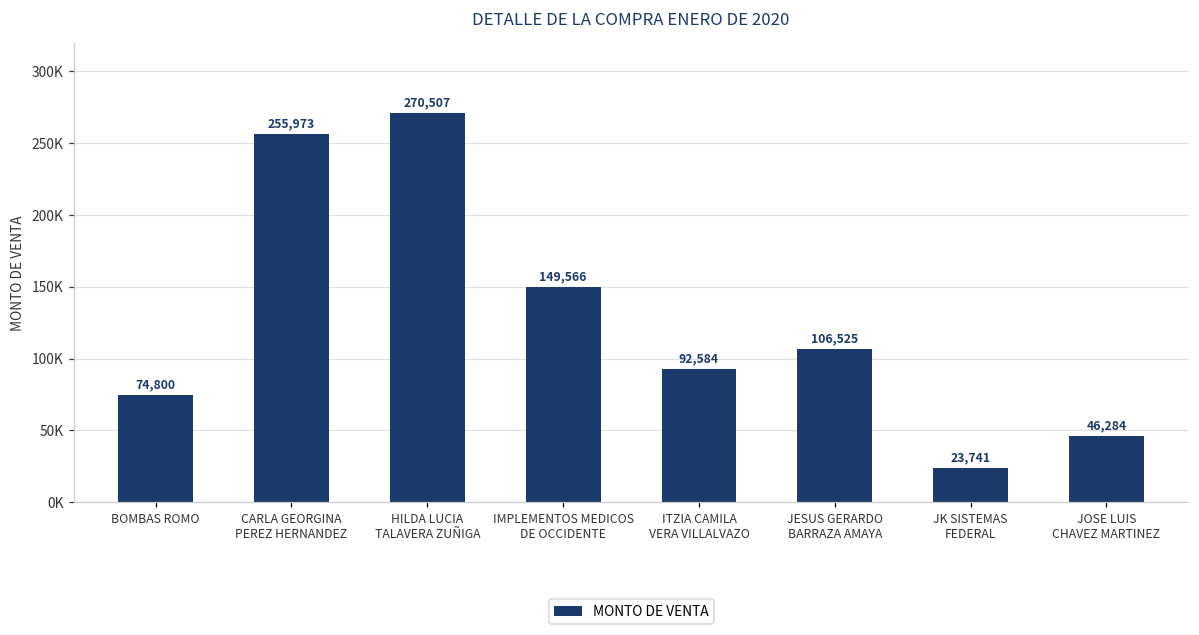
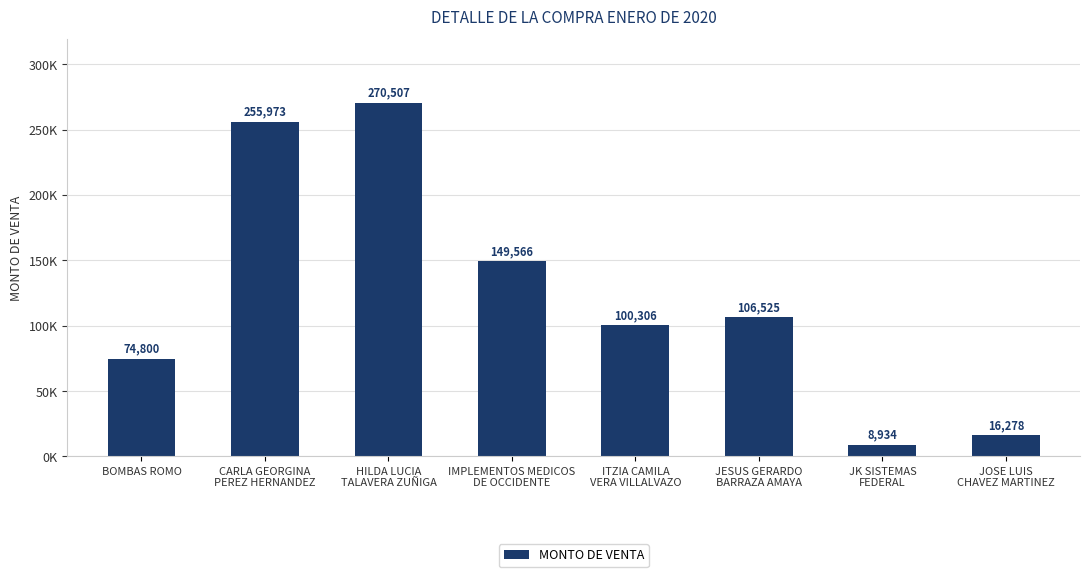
ITZIA CAMILA VERA VILLALVAZO: 92,584 -> 100,306
JK SISTEMAS FEDERAL: 23,741 -> 8,934
JOSE LUIS CHAVEZ MARTINEZ: 46,284 -> 16,278
